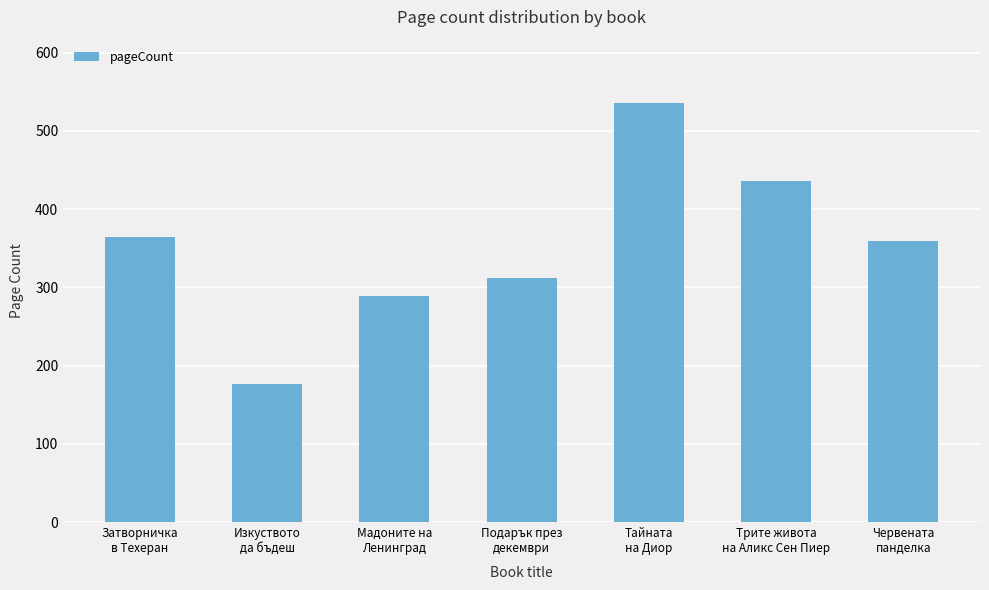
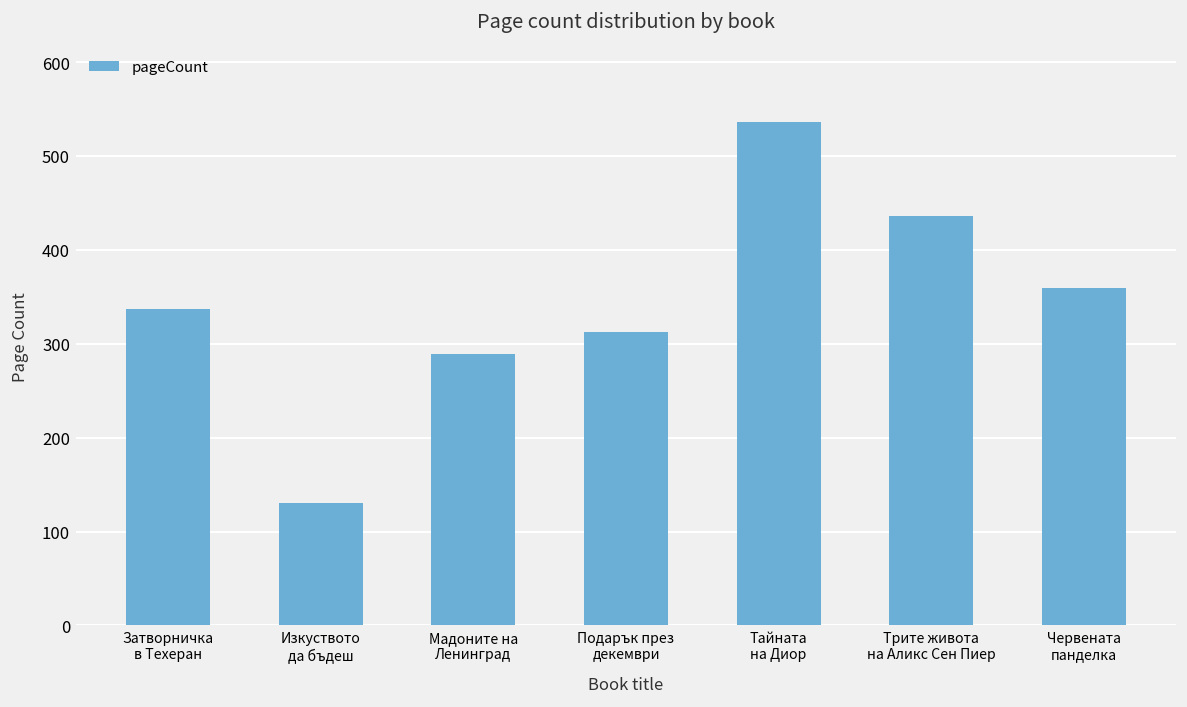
Затворничка в Техеран: 360 -> 340
Изкуството да бъдеш: 180 -> 130
